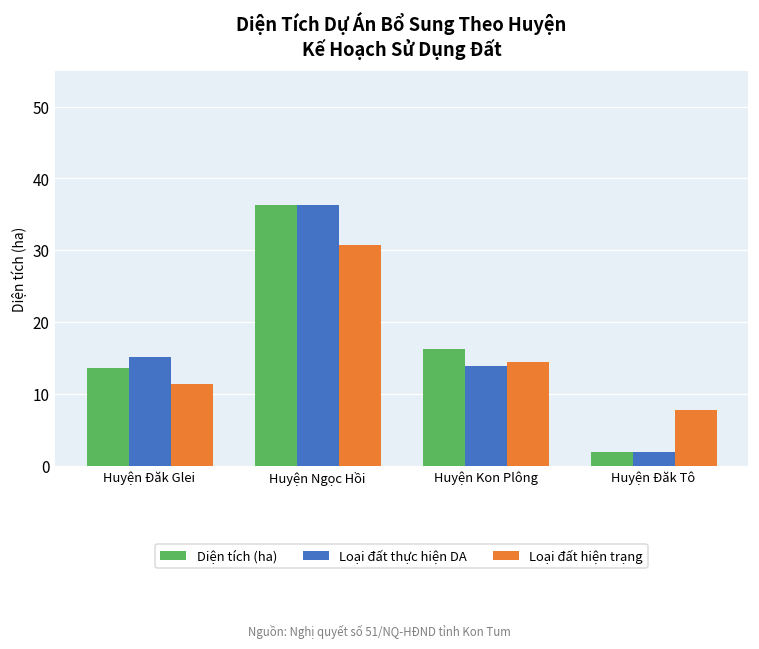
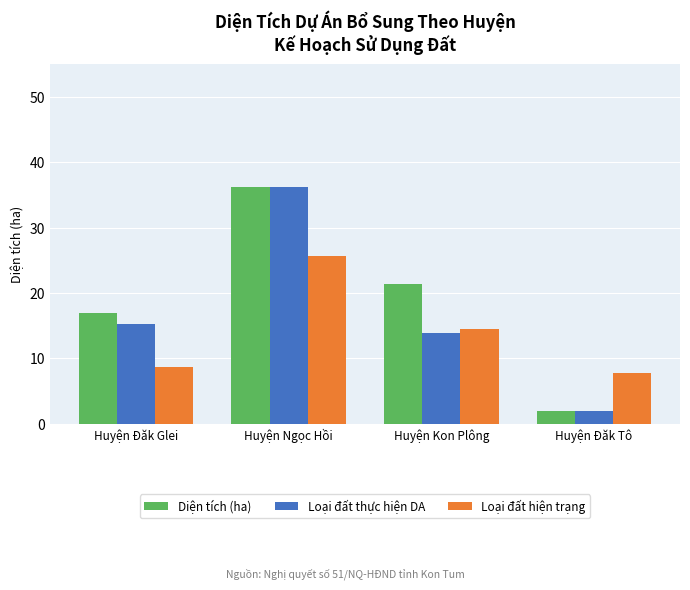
Diện tích (ha), Huyện Đăk Glei: 14 -> 17
Loại đất hiện trạng, Huyện Đăk Glei: 11 -> 9
Loại đất hiện trạng, Huyện Ngọc Hồi: 31 -> 26
Diện tích (ha), Huyện Kon Plông: 16 -> 21
